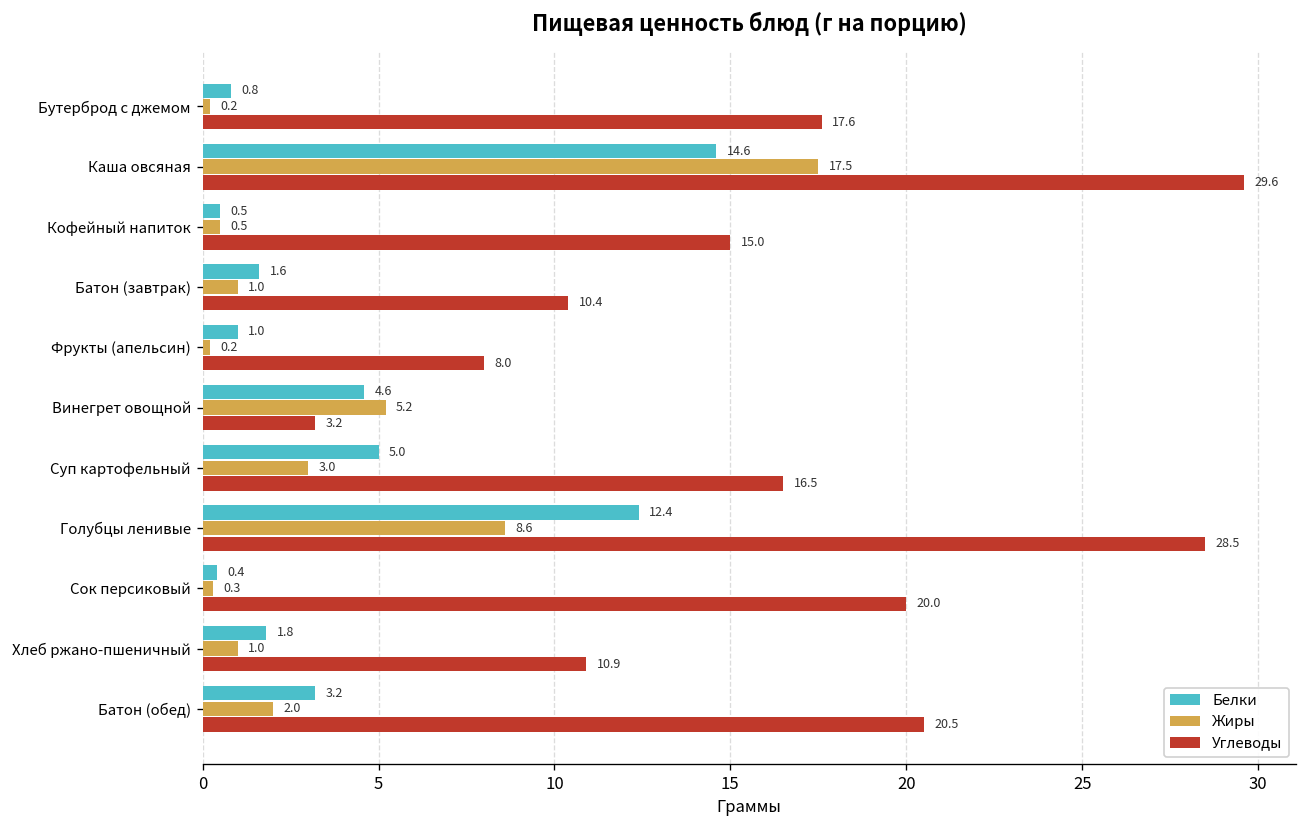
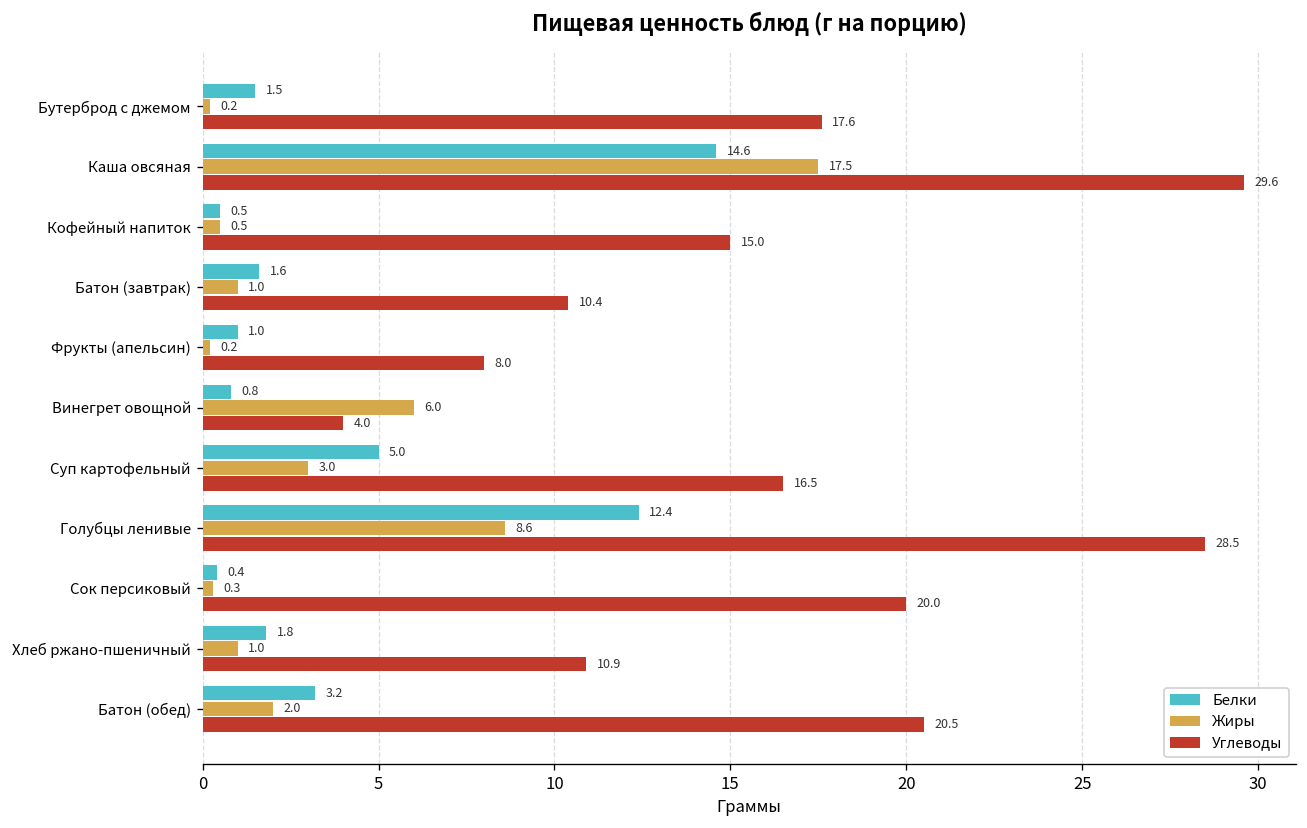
Белки, Бутерброд с джемом: 0.8 -> 1.5
Белки, Винегрет овощной: 4.6 -> 0.8
Жиры, Винегрет овощной: 5.2 -> 6.0
Углеводы, Винегрет овощной: 3.2 -> 4.0
